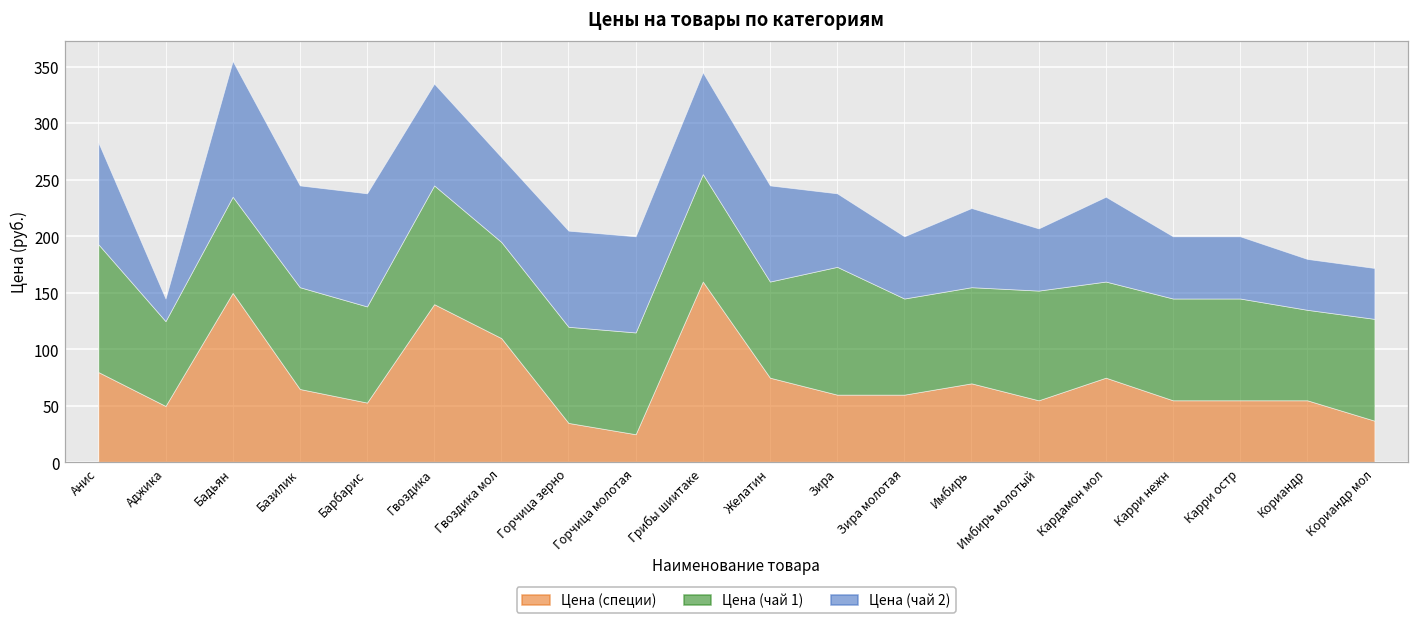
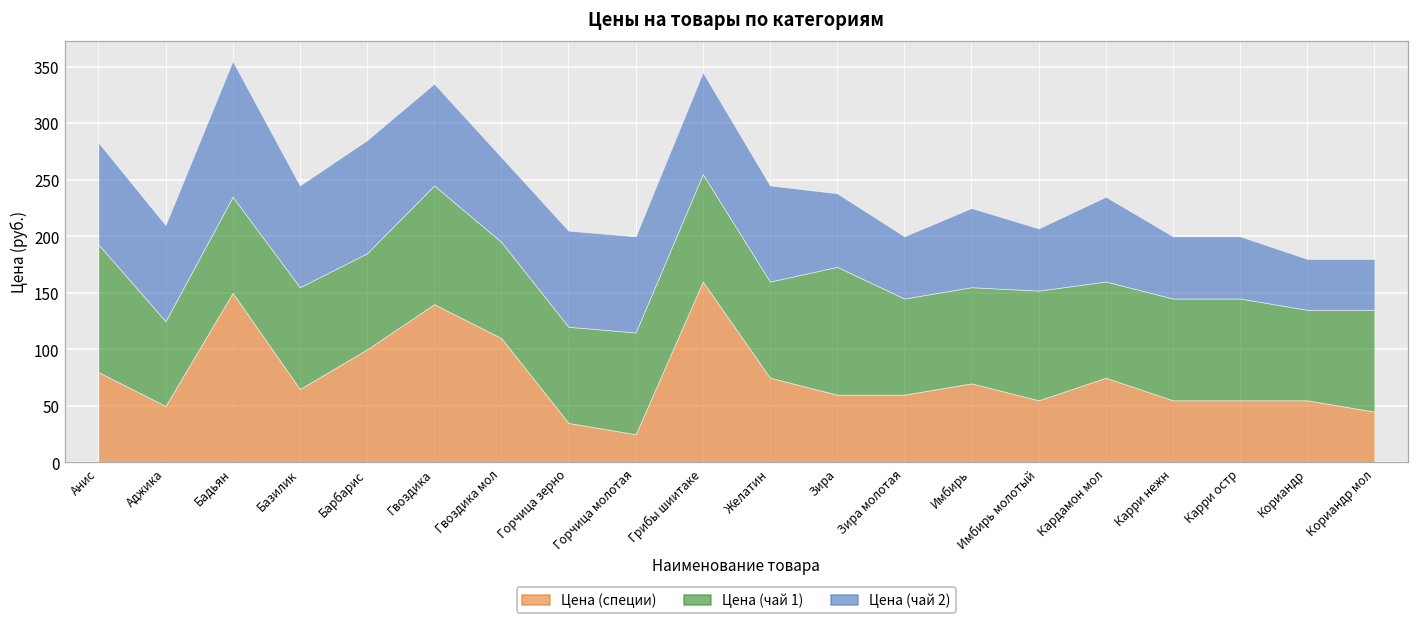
Цена (чай 2), Аджика: 20 -> 85
Цена (специи), Барбарис: 53 -> 100
Цена (специи), Кориандр мол: 37 -> 45
